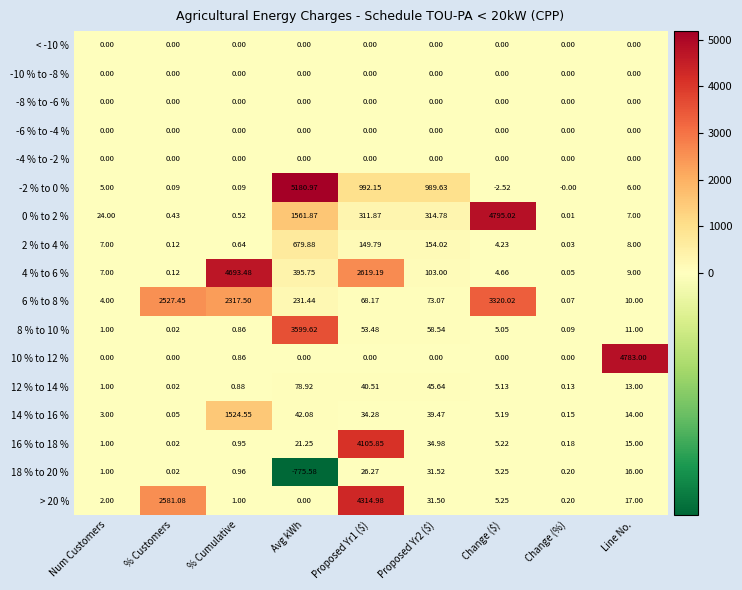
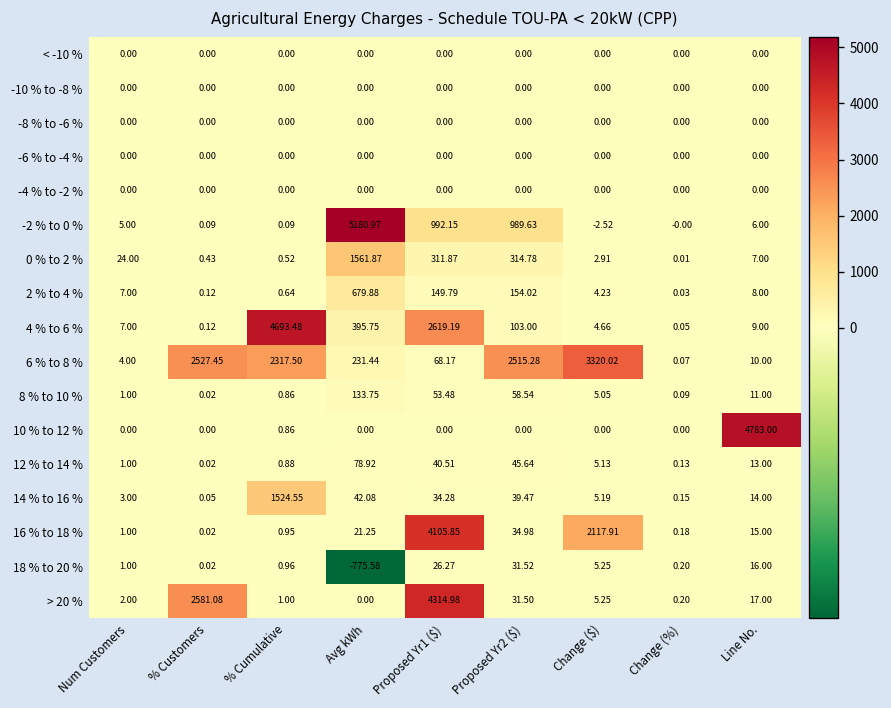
0 % to 2 %, Change ($): 4795.02 -> 2.91
6 % to 8 %, Proposed Yr2 ($): 73.07 -> 2515.28
8 % to 10 %, Avg kWh: 3599.62 -> 133.75
16 % to 18 %, Change ($): 5.22 -> 2117.91
